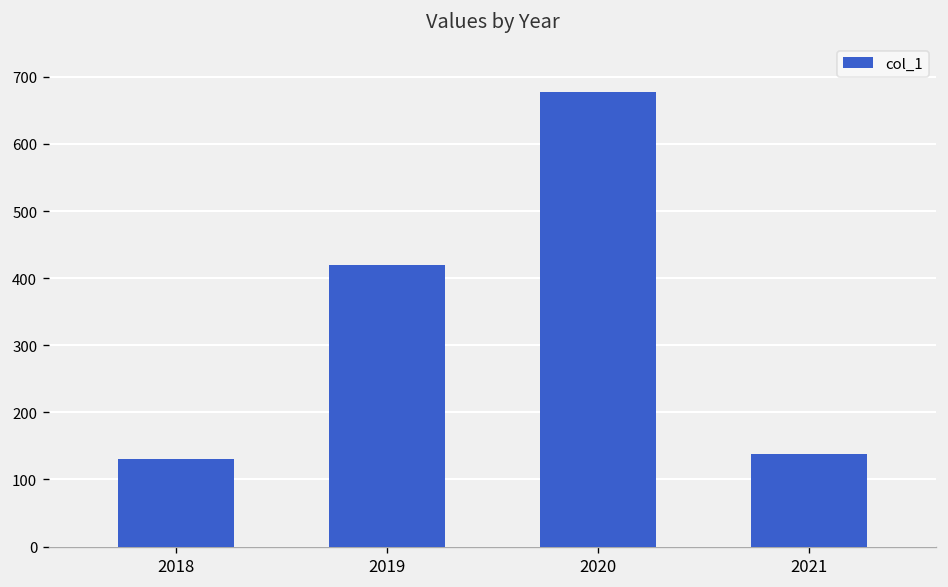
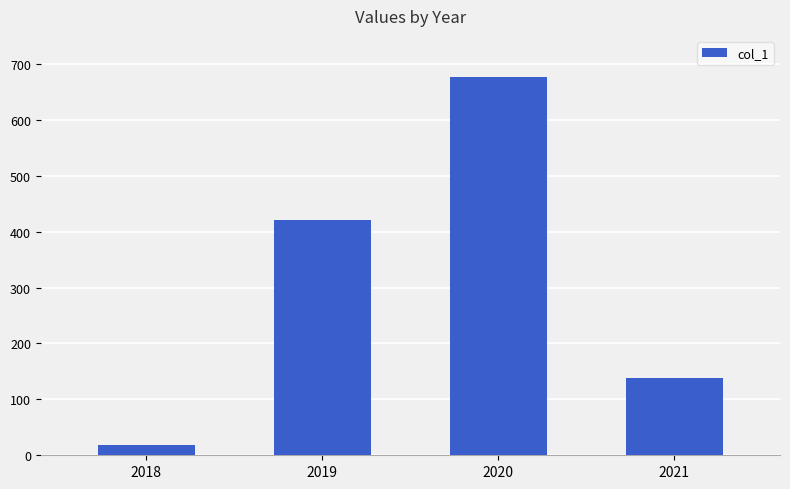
2018: 130 -> 20
